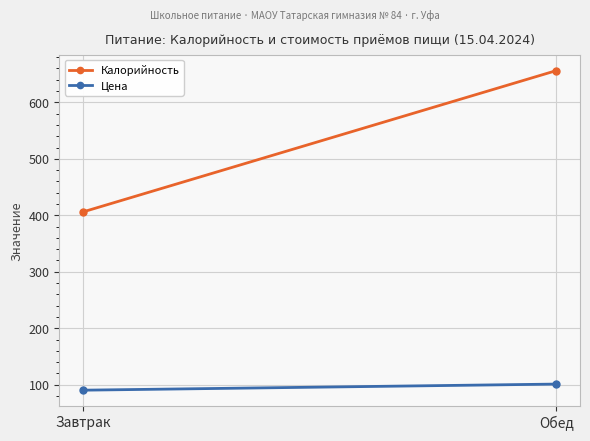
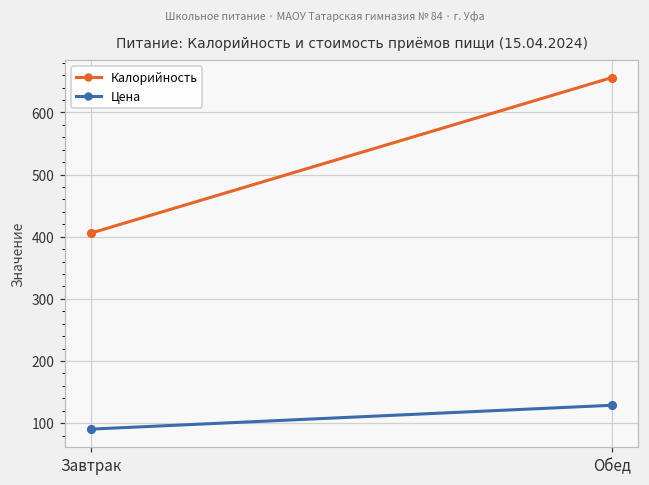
Цена, Обед: 100 -> 130
